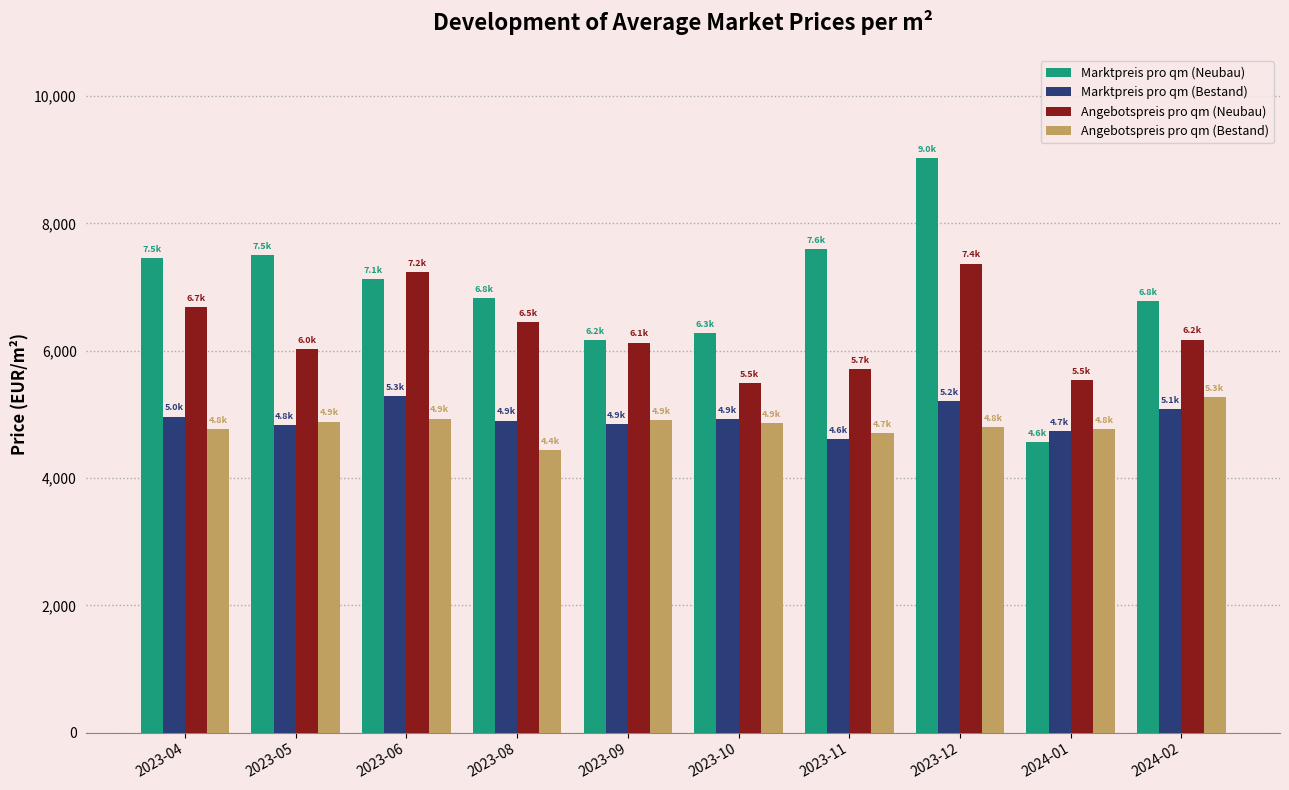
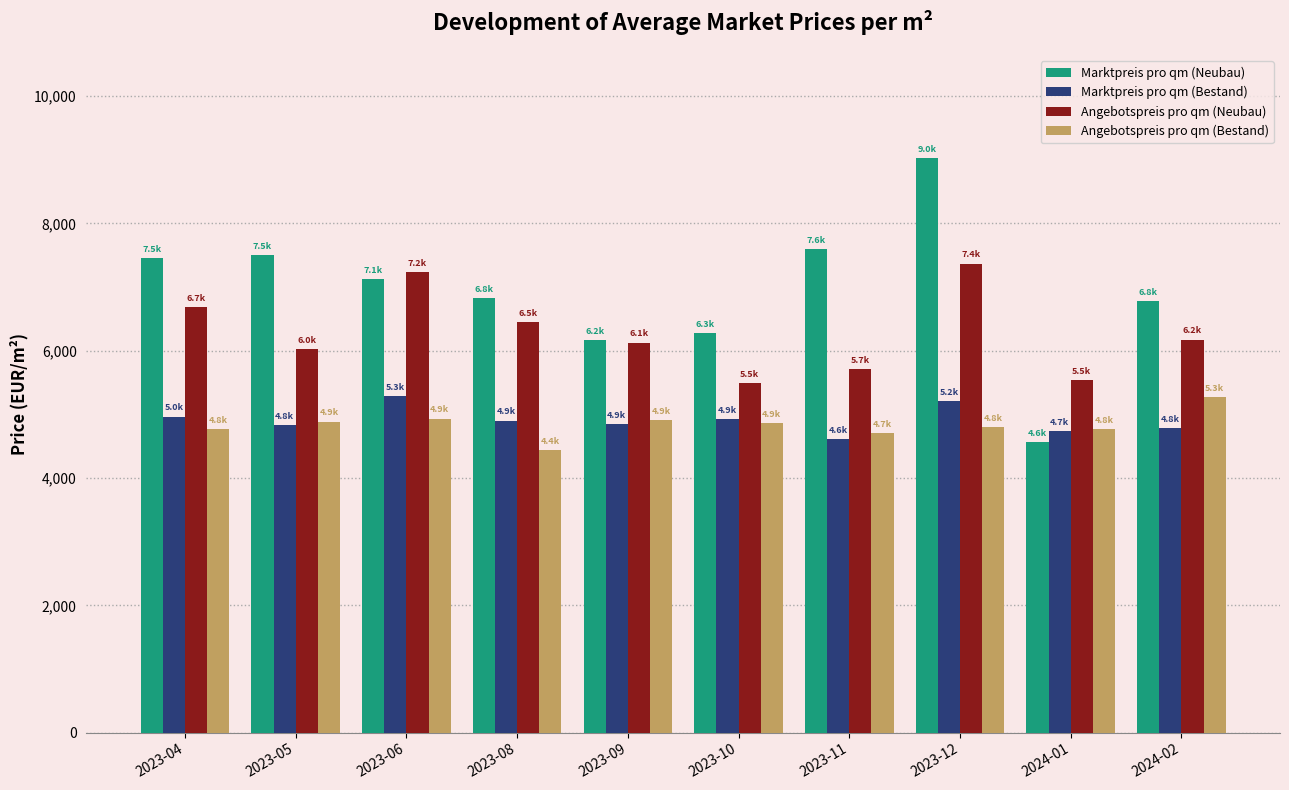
Marktpreis pro qm (Bestand), 2024-02: 5.1k -> 4.8k
